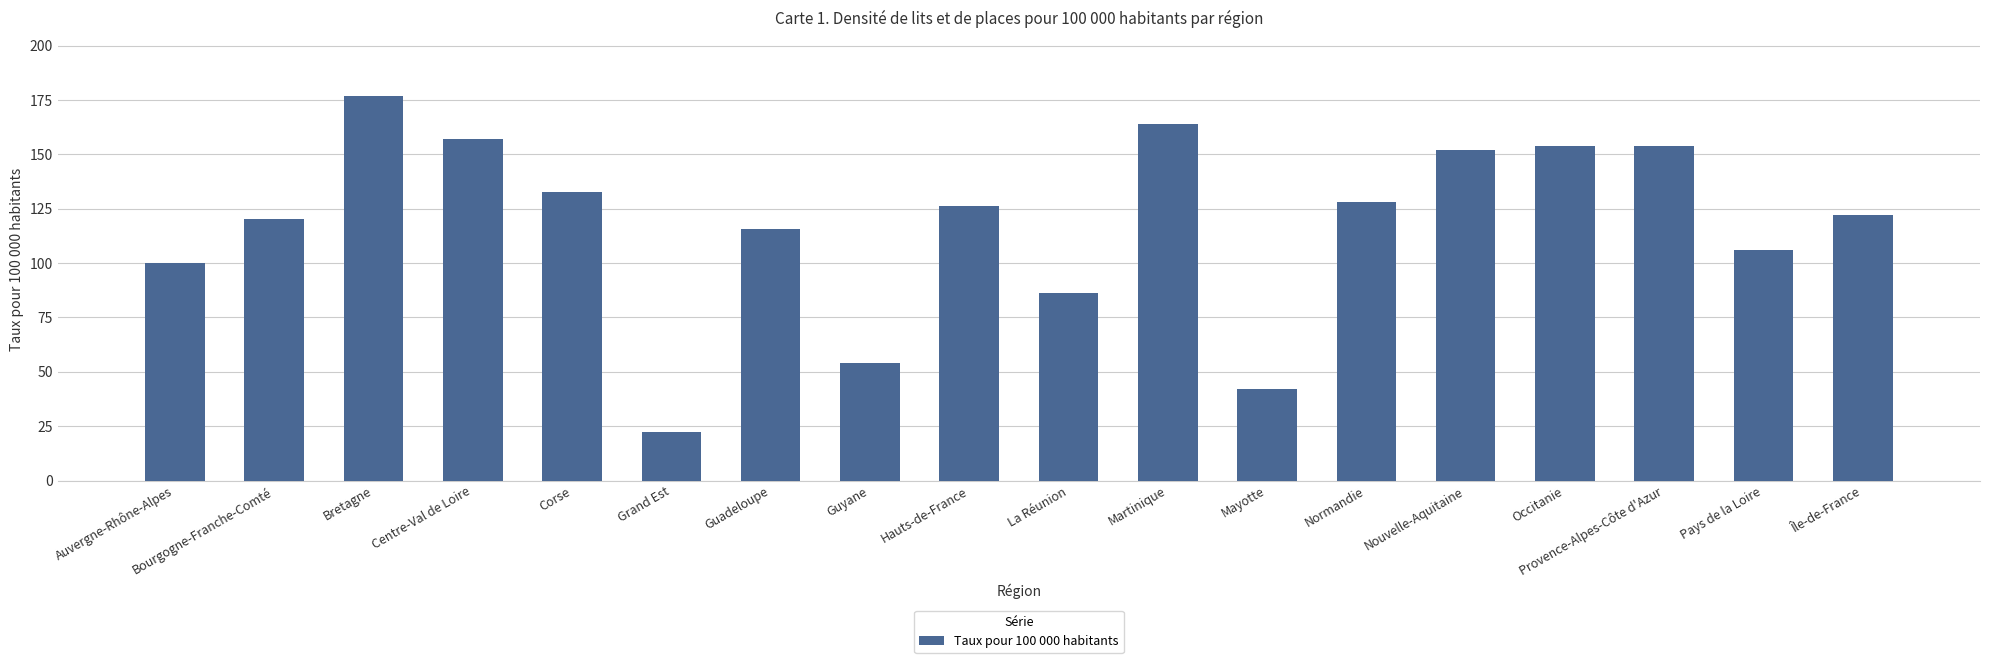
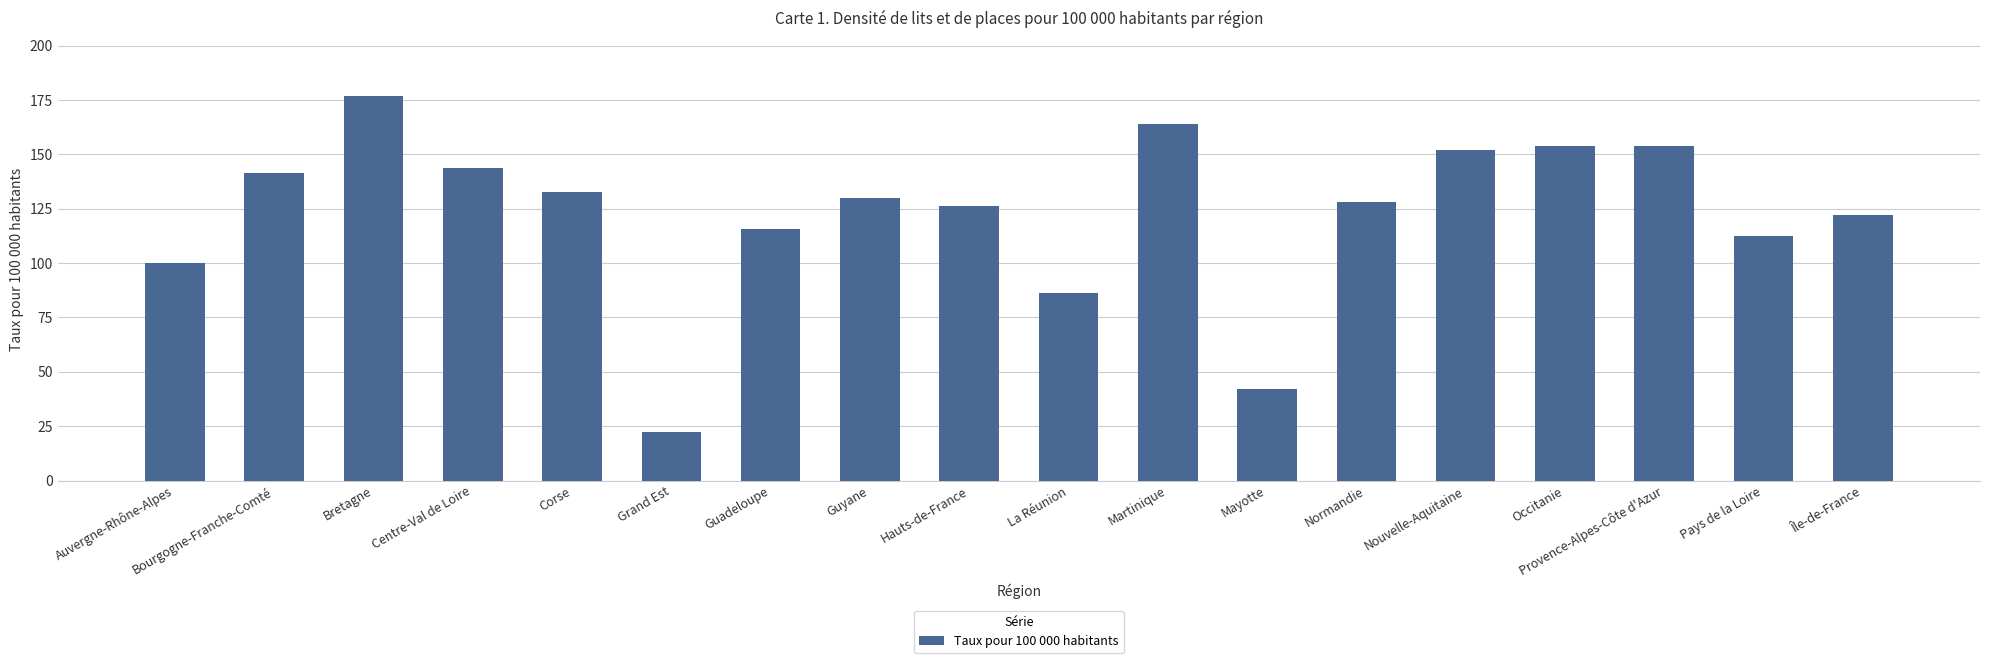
Bourgogne-Franche-Comté: 120 -> 142
Centre-Val de Loire: 157 -> 144
Guyane: 54 -> 130
Pays de la Loire: 106 -> 112
